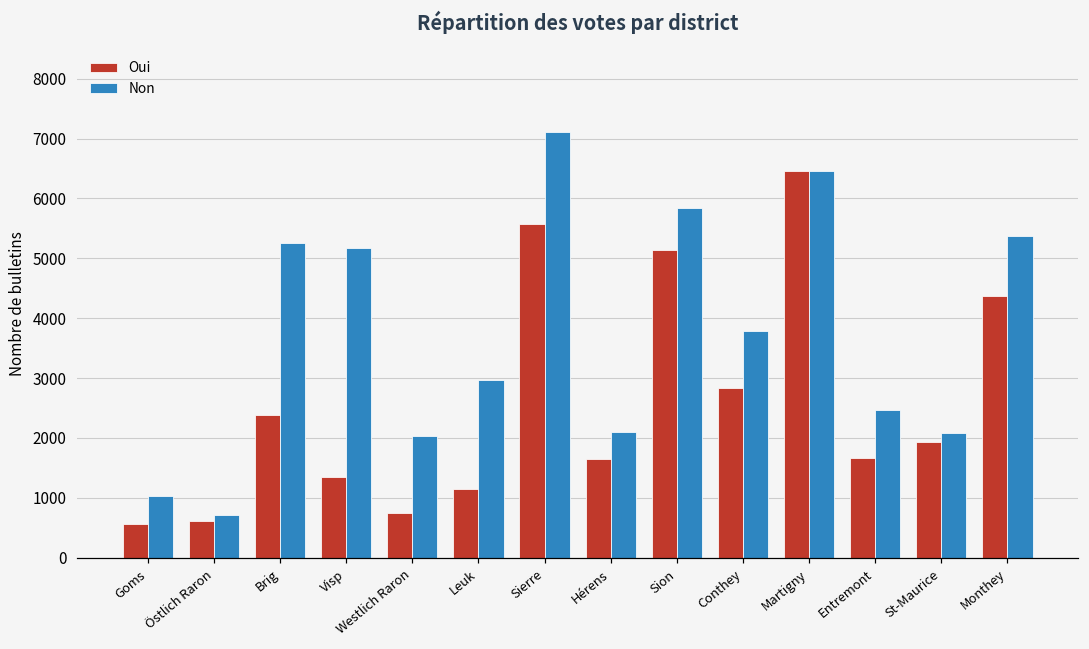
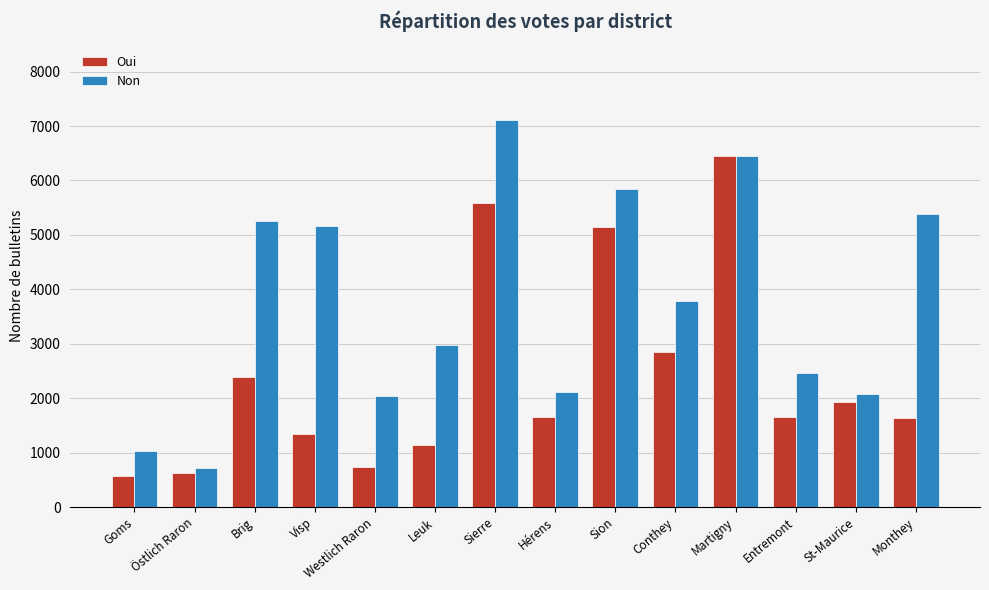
Oui, Monthey: 4400 -> 1600
